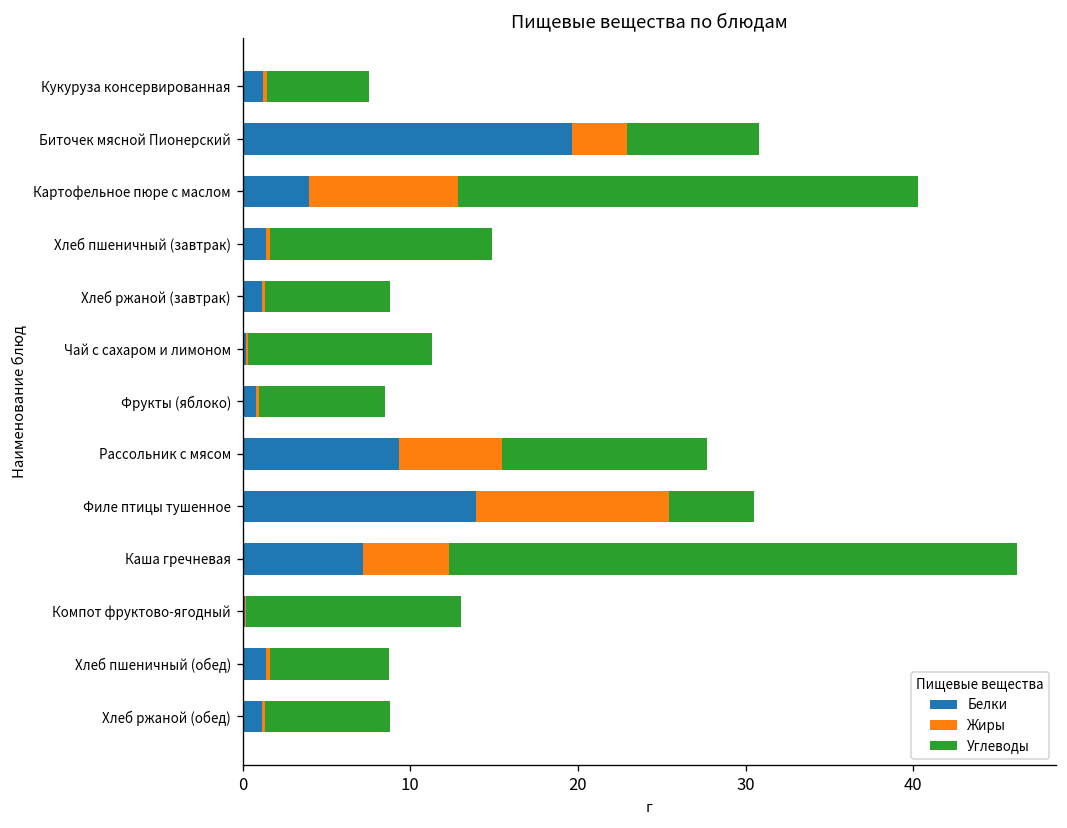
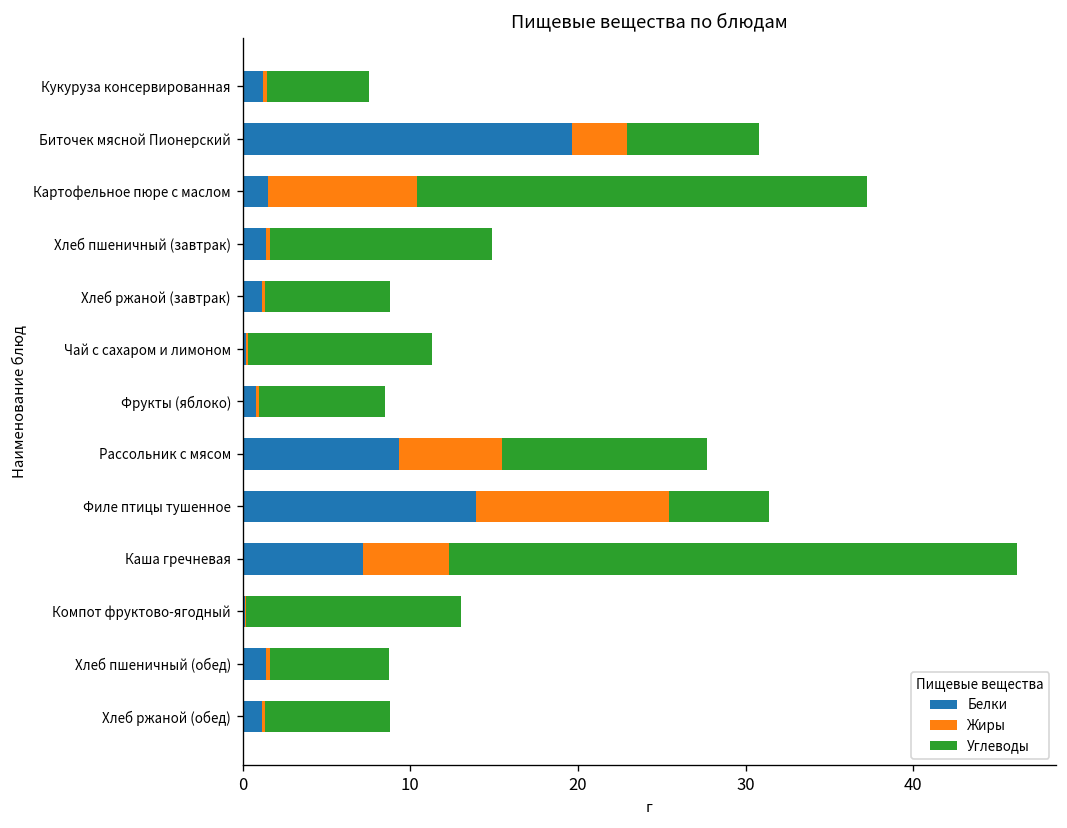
Белки, Картофельное пюре с маслом: 4.0 -> 1.5
Углеводы, Картофельное пюре с маслом: 27.4 -> 26.8
Углеводы, Филе птицы тушенное: 5.1 -> 5.9
